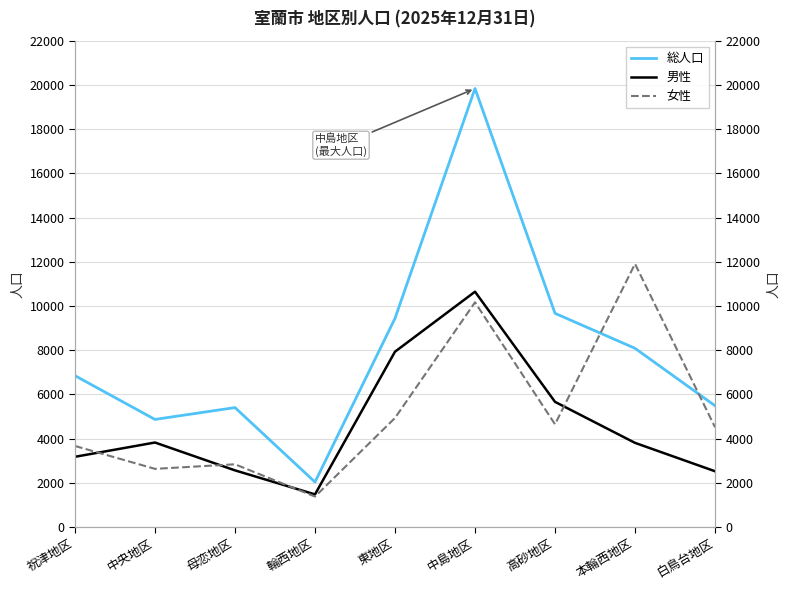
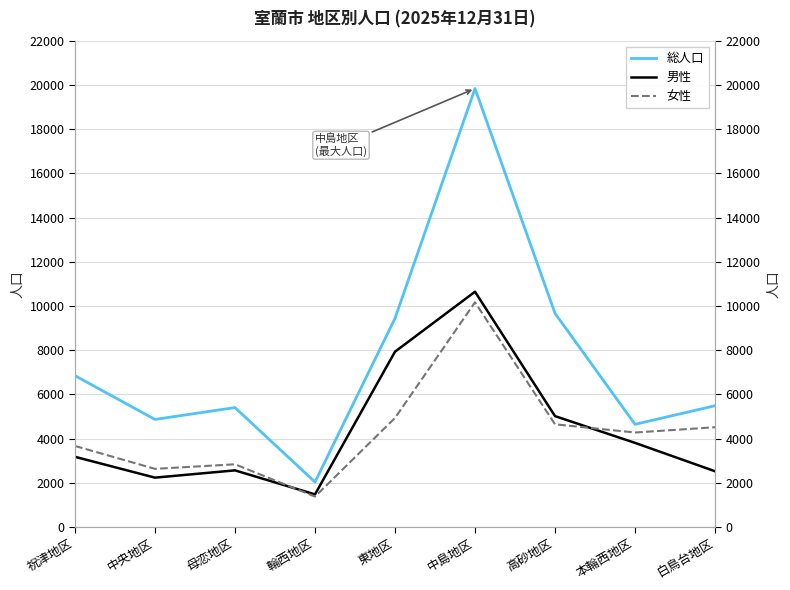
男性, 中央地区: 3800 -> 2200
男性, 高砂地区: 5700 -> 5000
総人口, 本輪西地区: 8100 -> 4600
女性, 本輪西地区: 11900 -> 4300
